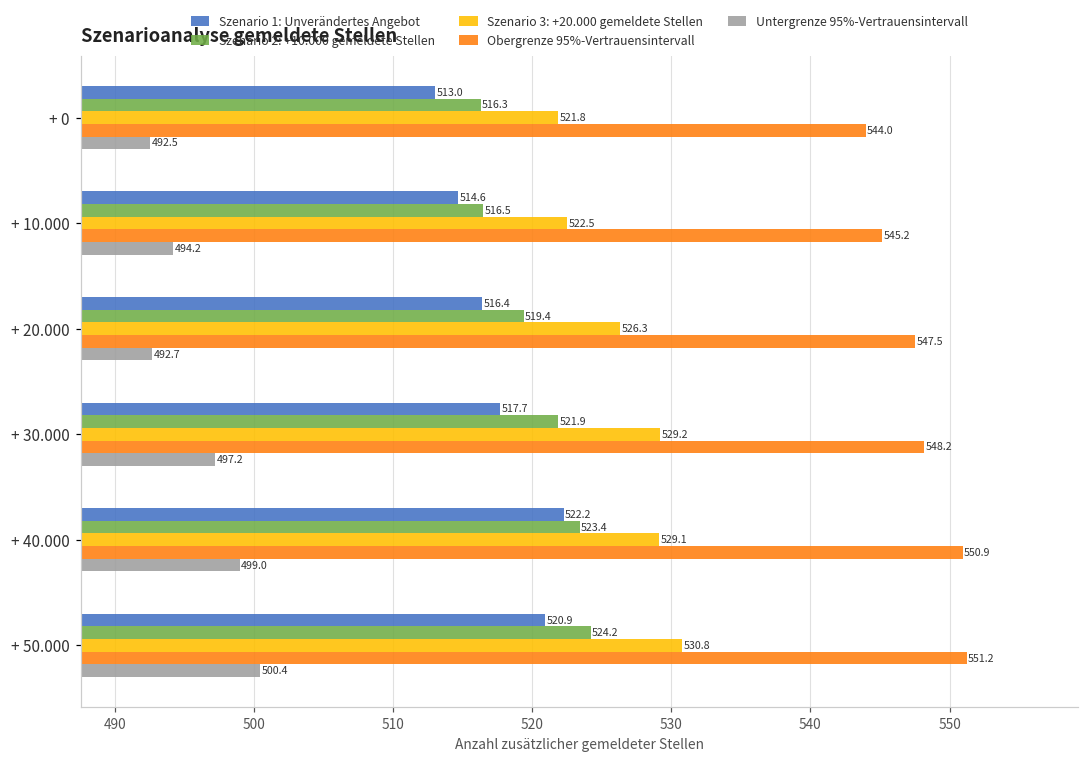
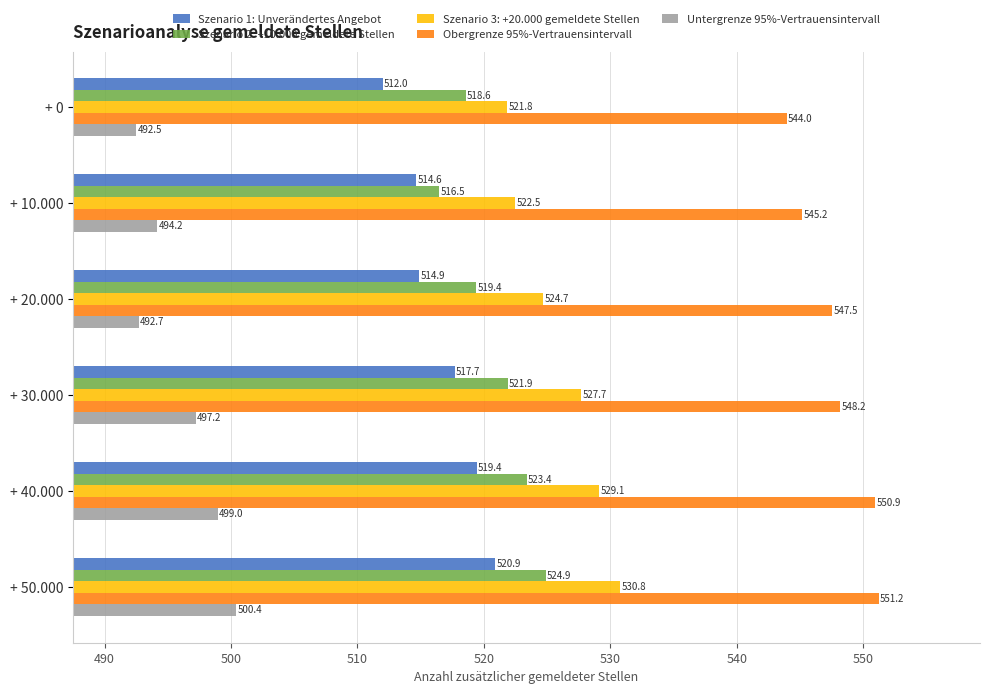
Szenario 1: Unverändertes Angebot, + 0: 513.0 -> 512.0
Szenario 2: +10.000 gemeldete Stellen, + 0: 516.3 -> 518.6
Szenario 1: Unverändertes Angebot, + 20.000: 516.4 -> 514.9
Szenario 3: +20.000 gemeldete Stellen, + 20.000: 526.3 -> 524.7
Szenario 3: +20.000 gemeldete Stellen, + 30.000: 529.2 -> 527.7
Szenario 1: Unverändertes Angebot, + 40.000: 522.2 -> 519.4
Szenario 2: +10.000 gemeldete Stellen, + 50.000: 524.2 -> 524.9
